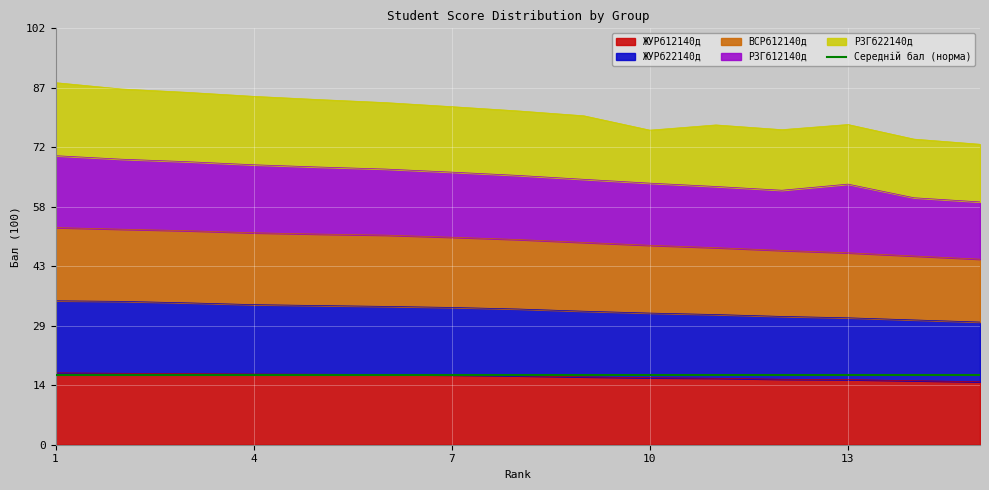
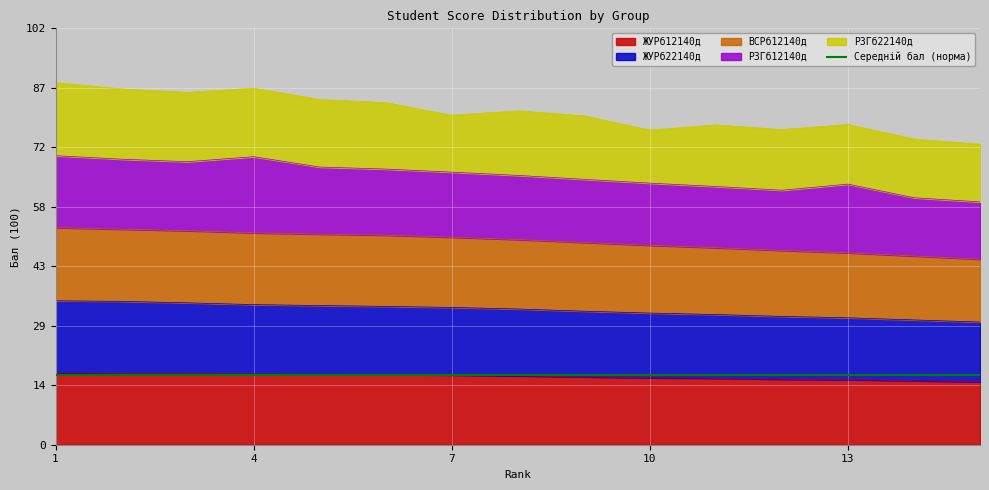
РЗГб12140д, 4: 17 -> 19
РЗГб22140д, 7: 16 -> 14
